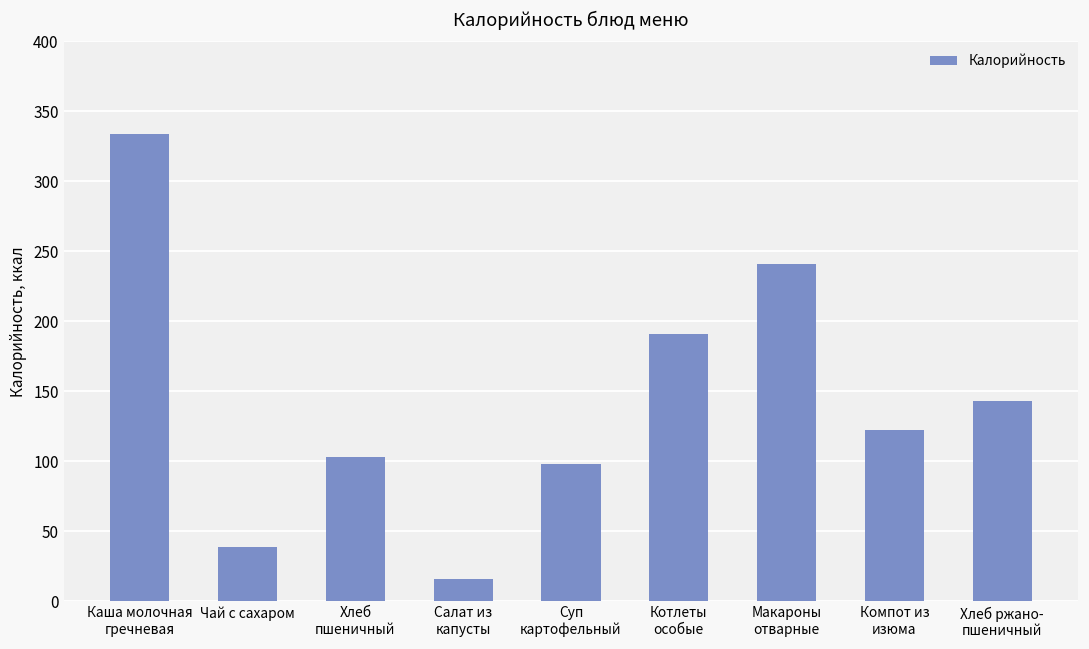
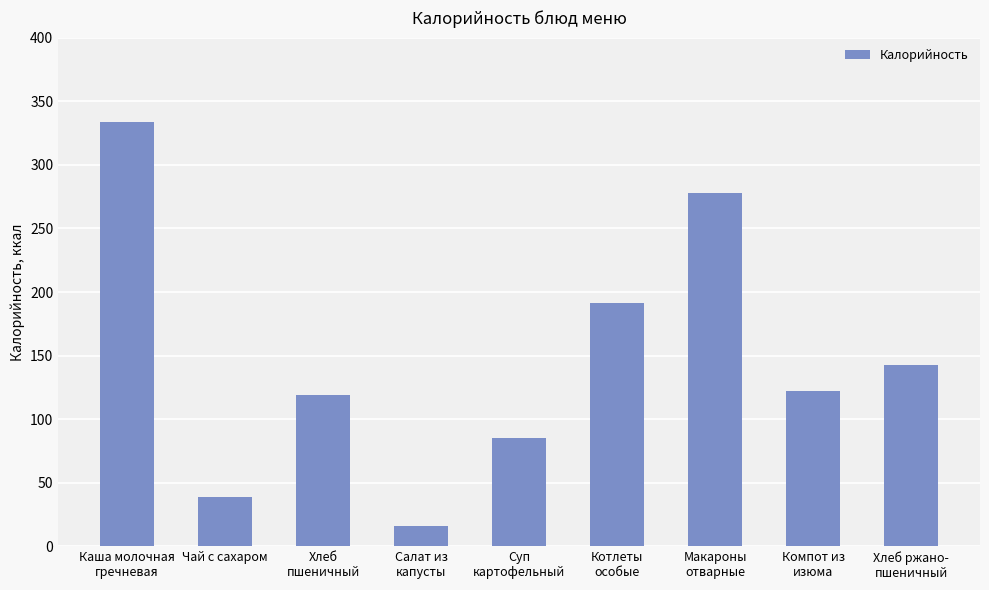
Хлеб пшеничный: 103 -> 119
Суп картофельный: 98 -> 85
Макароны отварные: 241 -> 278
